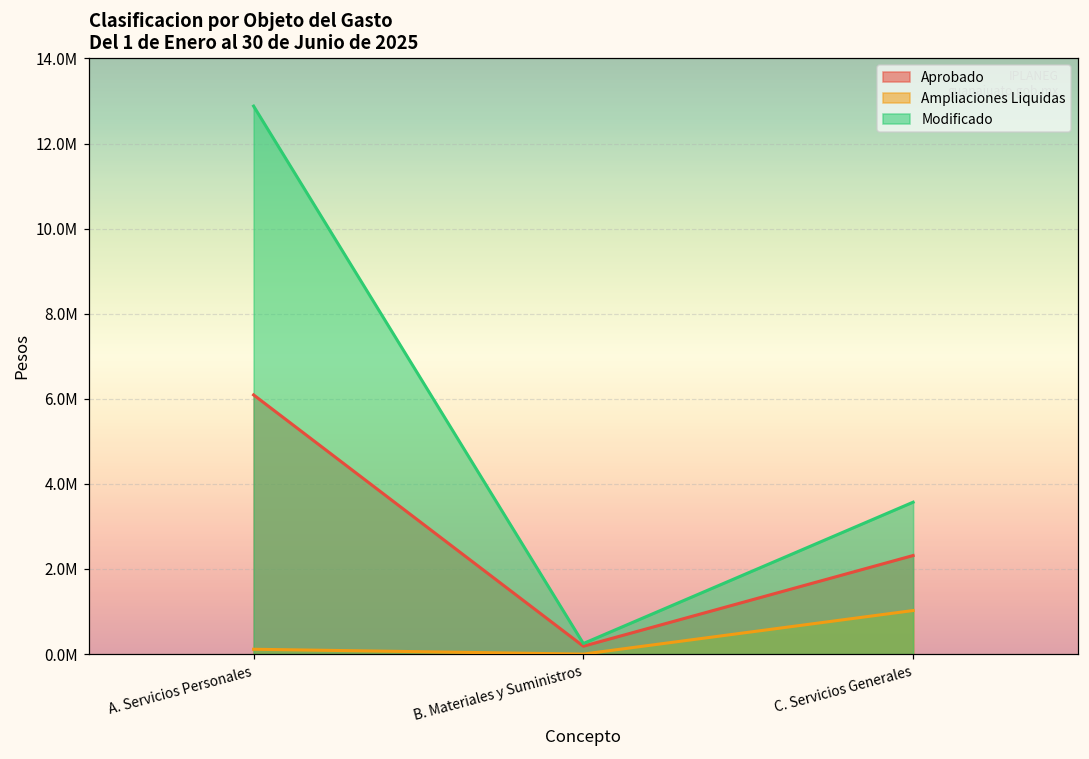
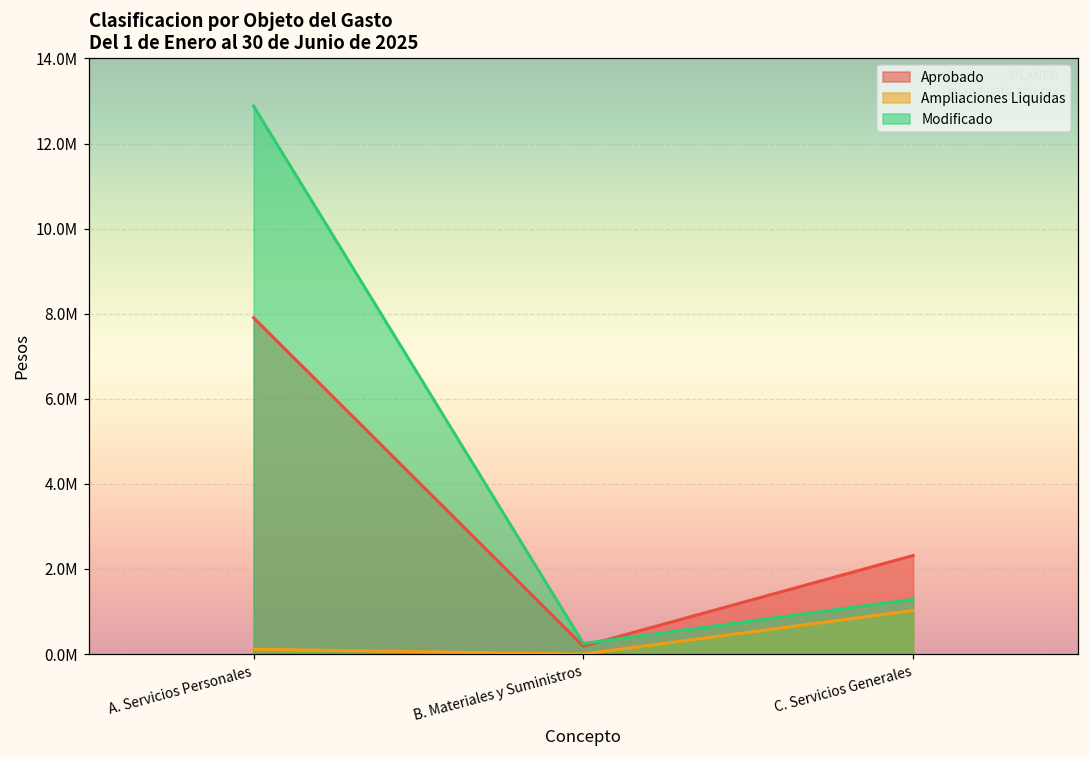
Aprobado, A. Servicios Personales: 6100000 -> 7900000
Modificado, C. Servicios Generales: 3600000 -> 1300000
